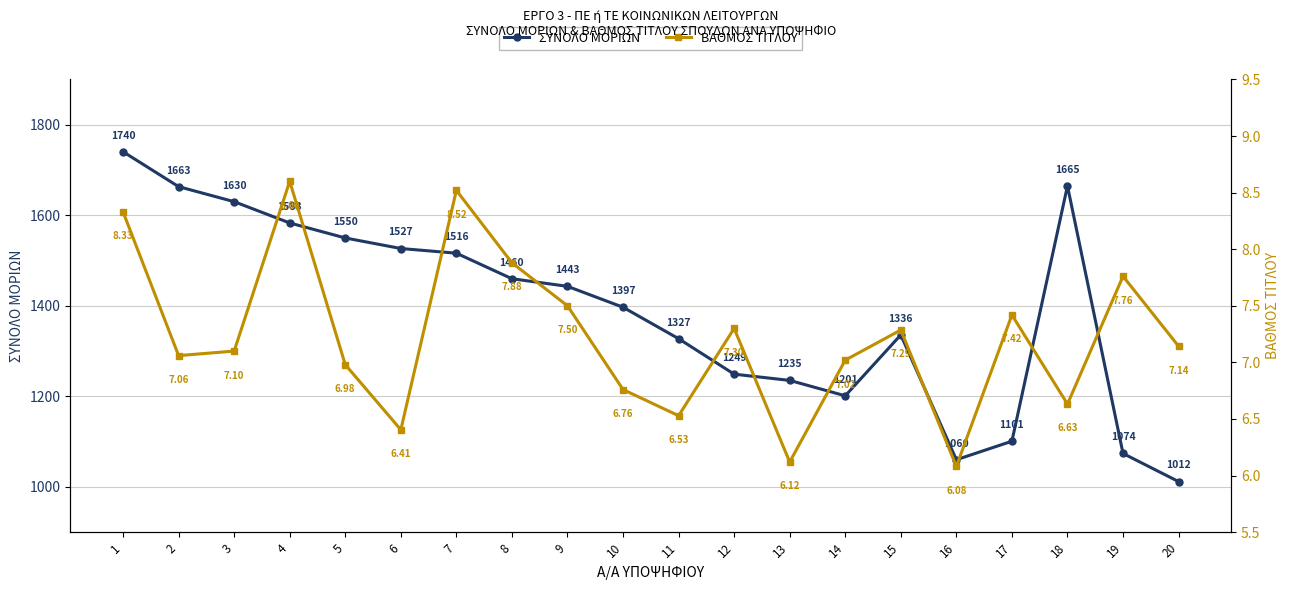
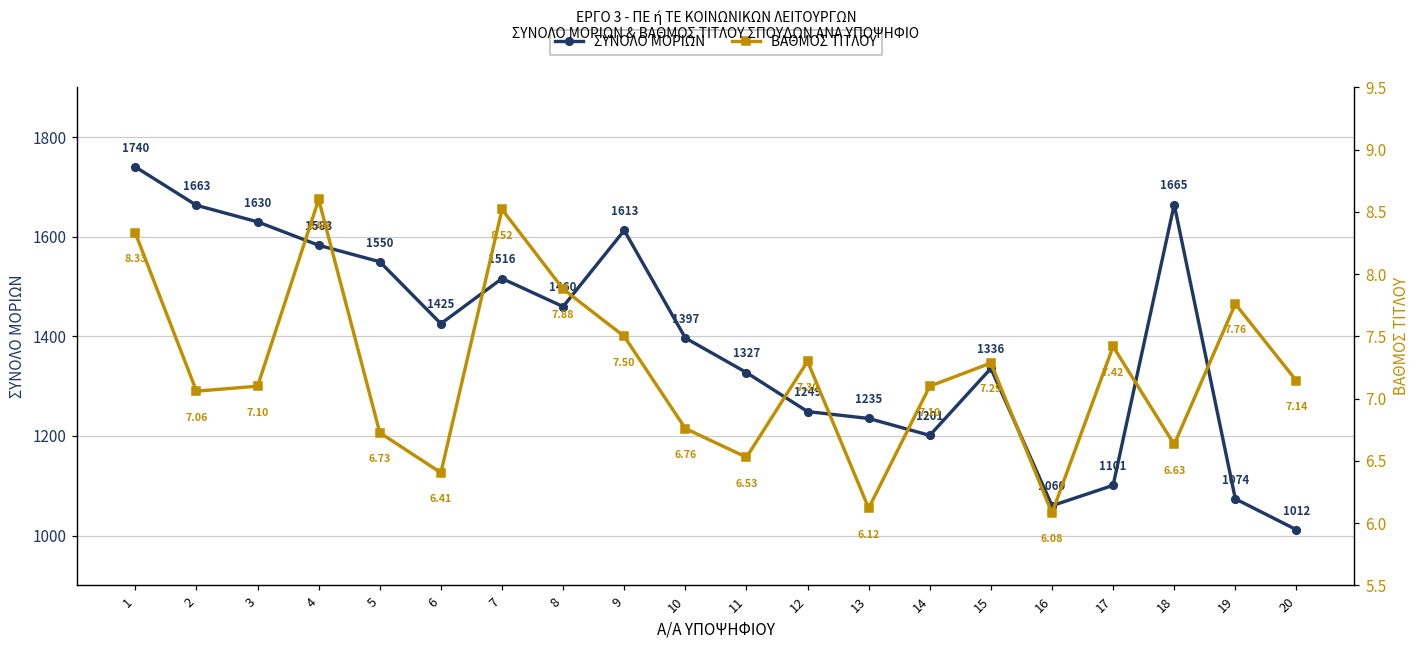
ΣΥΝΟΛΟ ΜΟΡΙΩΝ, 6: 1527 -> 1425
ΣΥΝΟΛΟ ΜΟΡΙΩΝ, 9: 1443 -> 1613
ΒΑΘΜΟΣ ΤΙΤΛΟΥ, 5: 6.98 -> 6.73
ΒΑΘΜΟΣ ΤΙΤΛΟΥ, 14: 7.02 -> 7.10
